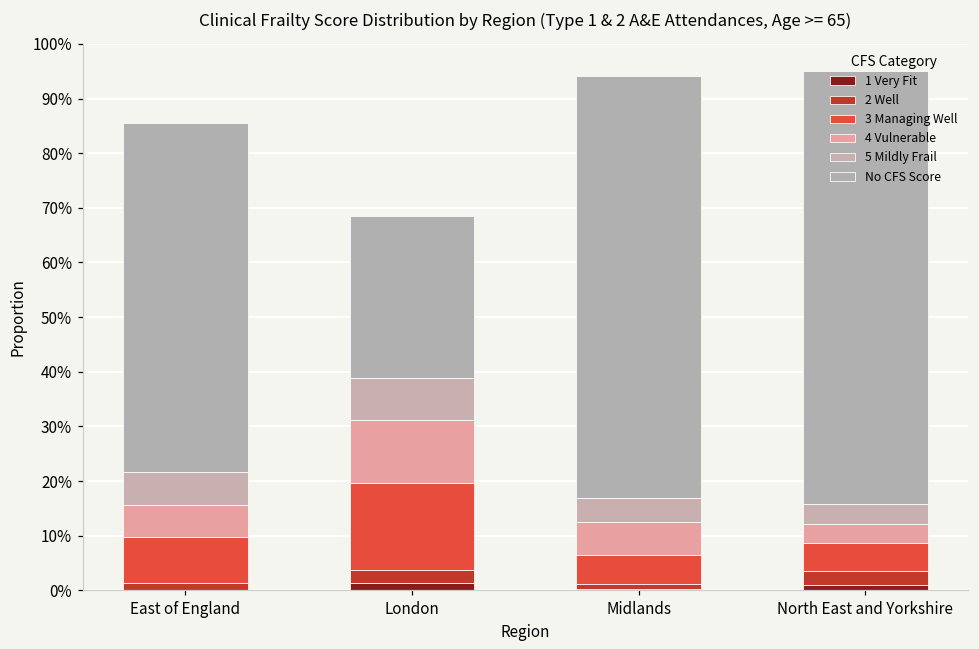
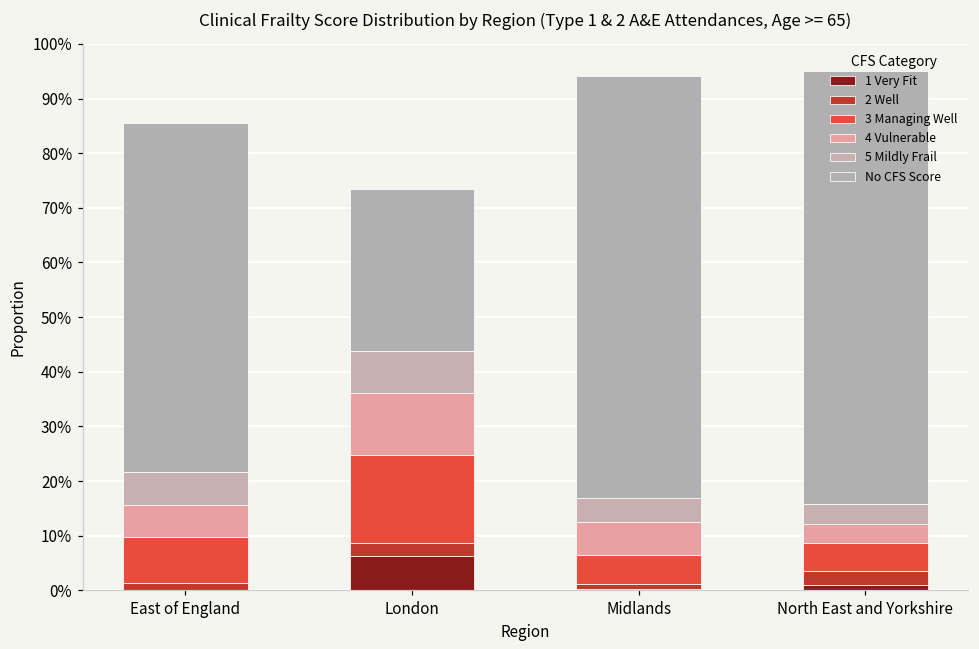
1 Very Fit, London: 1% -> 6%
